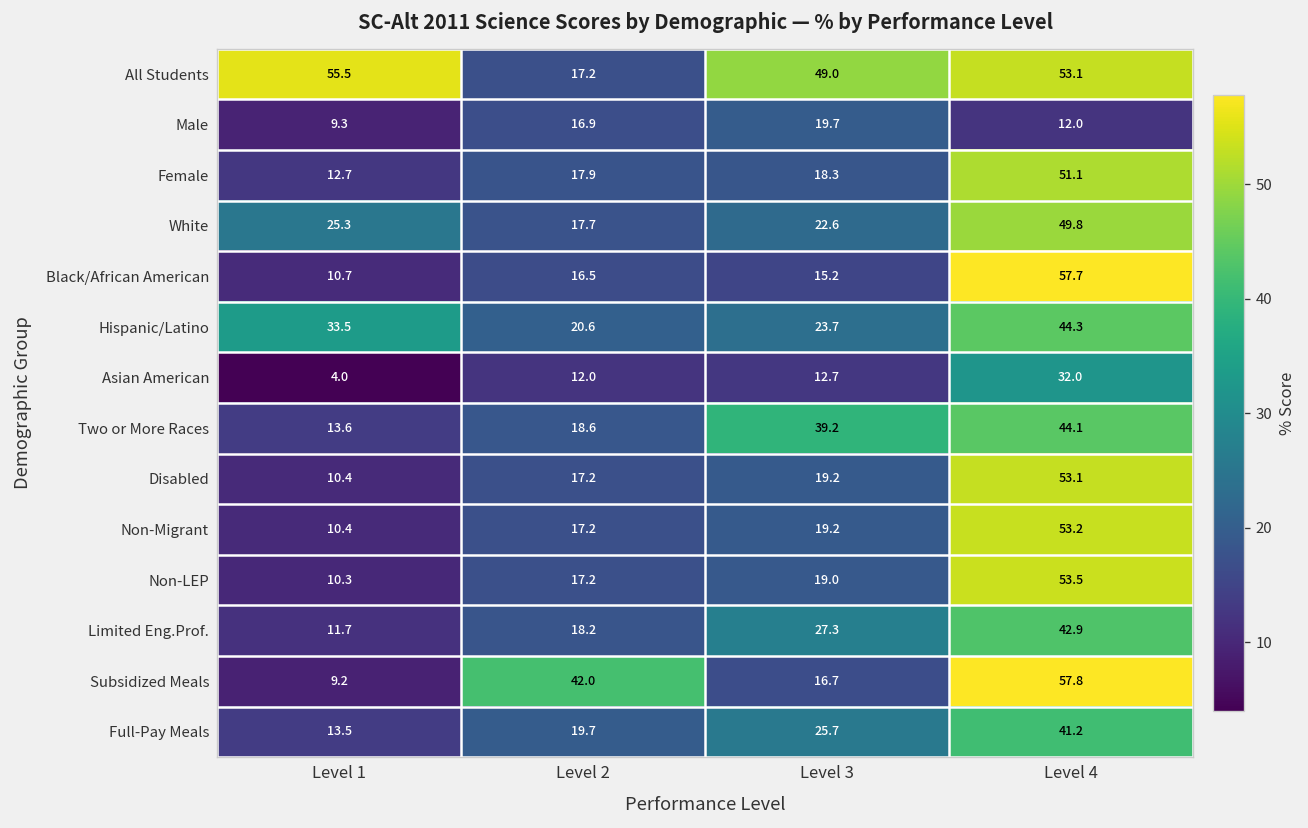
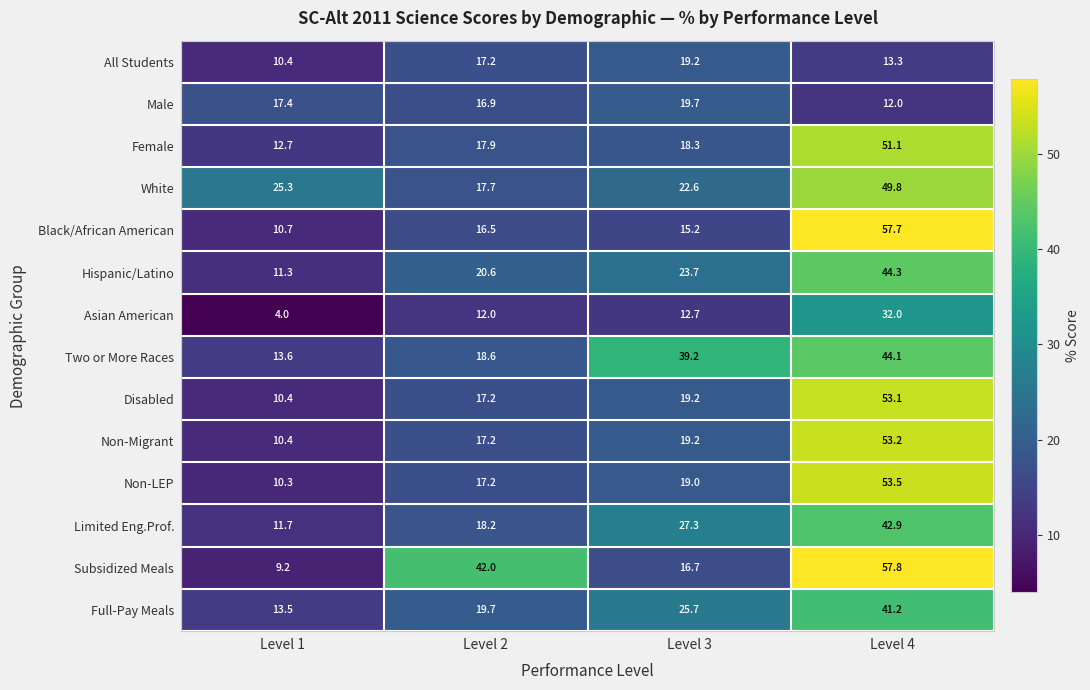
All Students, Level 1: 55.5 -> 10.4
All Students, Level 3: 49.0 -> 19.2
All Students, Level 4: 53.1 -> 13.3
Male, Level 1: 9.3 -> 17.4
Hispanic/Latino, Level 1: 33.5 -> 11.3
